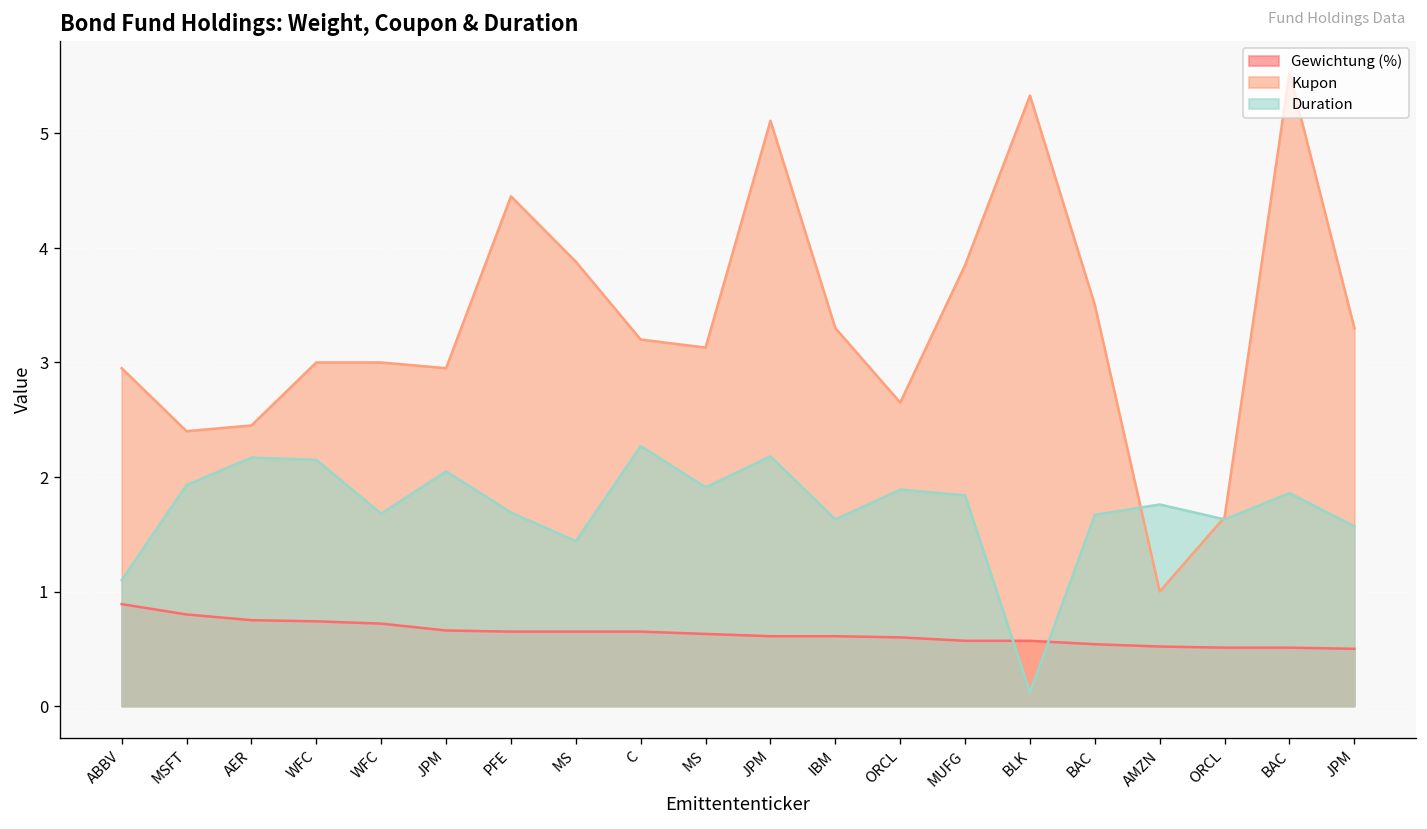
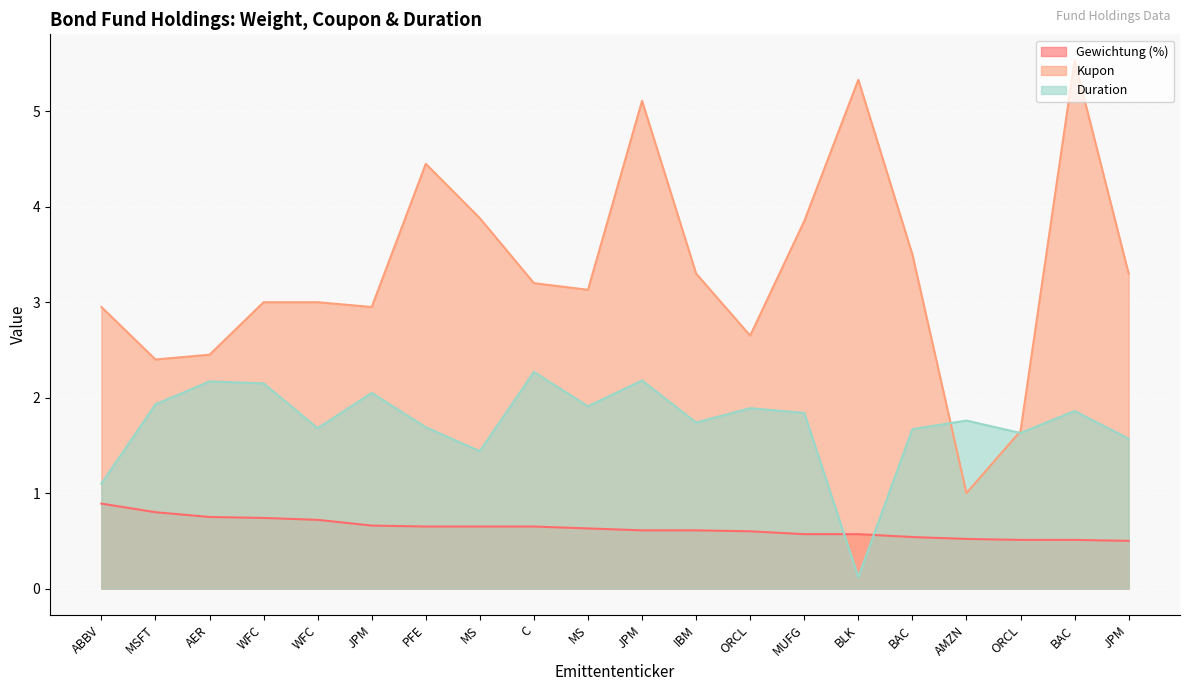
Duration, IBM: 1.6 -> 1.7
